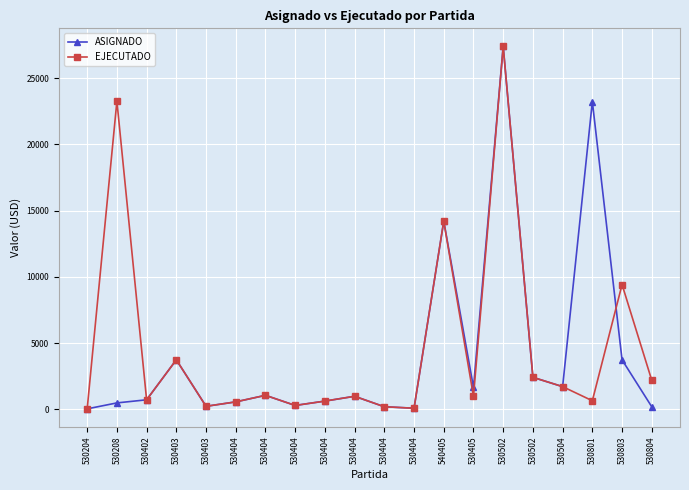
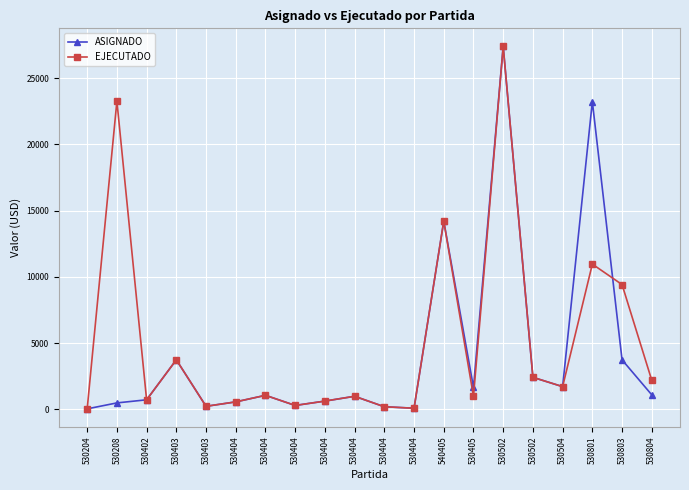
EJECUTADO, 530801: 600 -> 11000
ASIGNADO, 530804: 200 -> 1100
